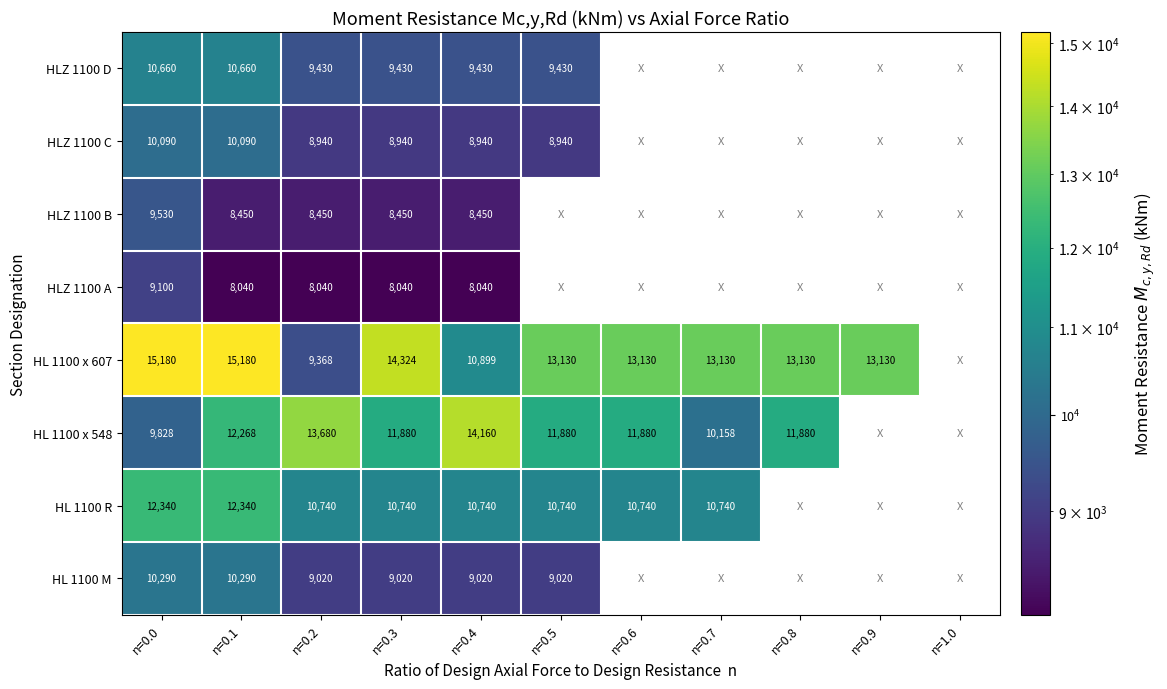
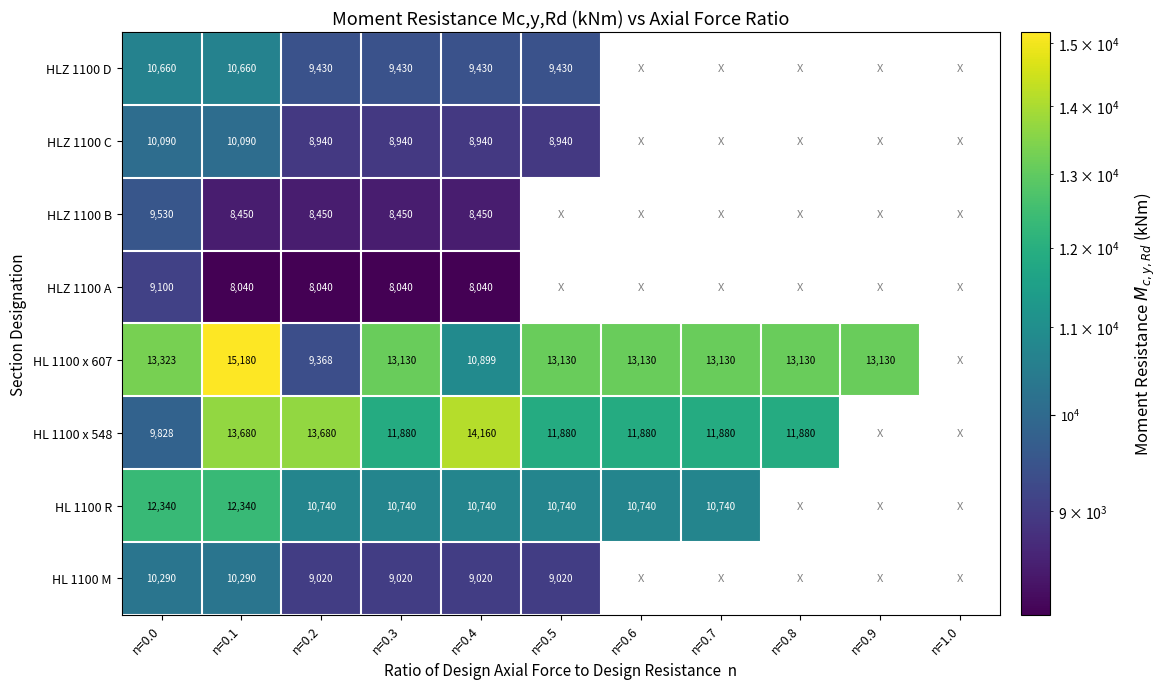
HL 1100 x 607, n=0.0: 15,180 -> 13,323
HL 1100 x 607, n=0.3: 14,324 -> 13,130
HL 1100 x 548, n=0.1: 12,268 -> 13,680
HL 1100 x 548, n=0.7: 10,158 -> 11,880
